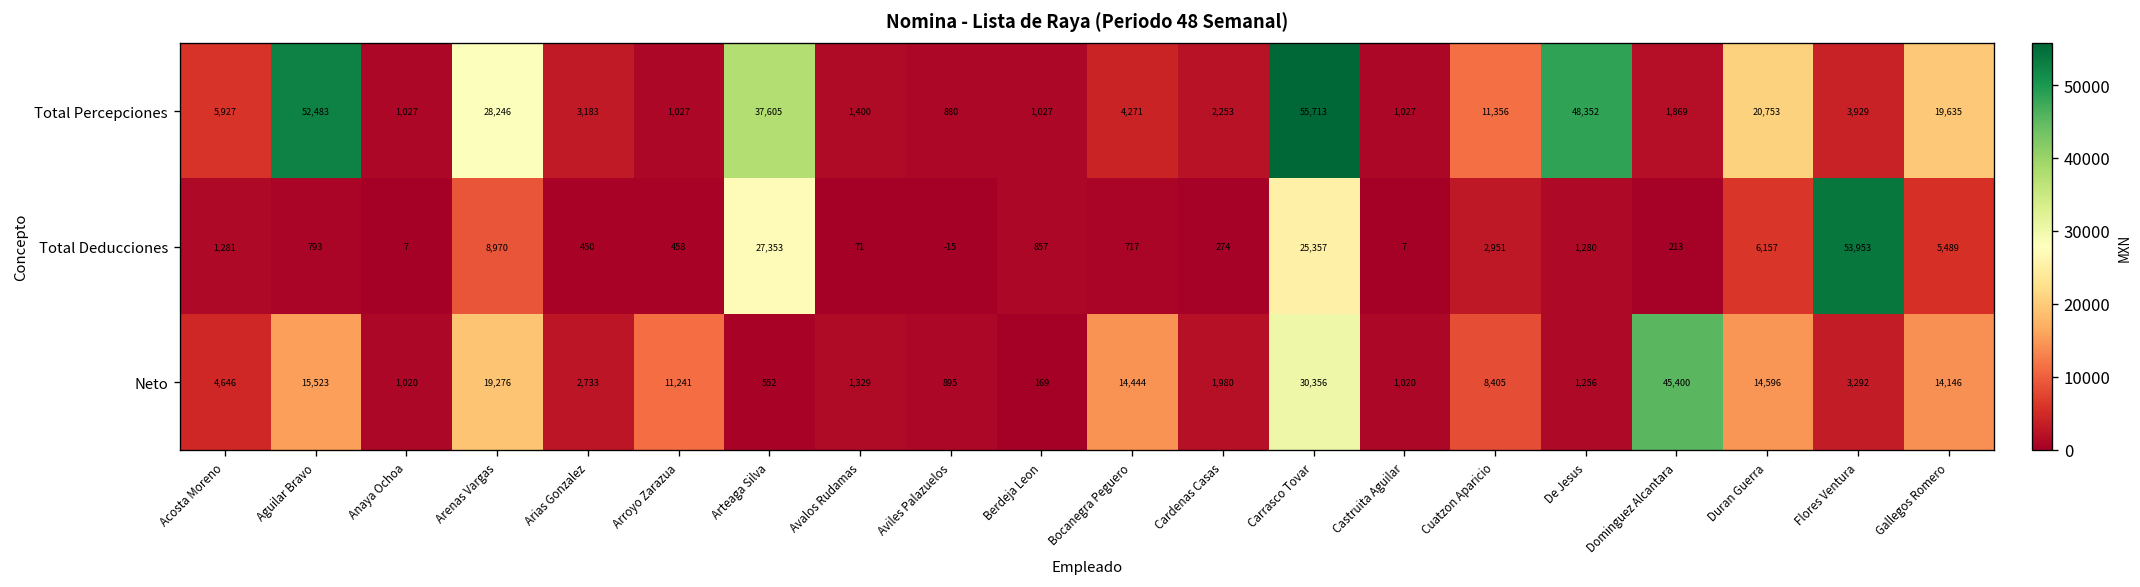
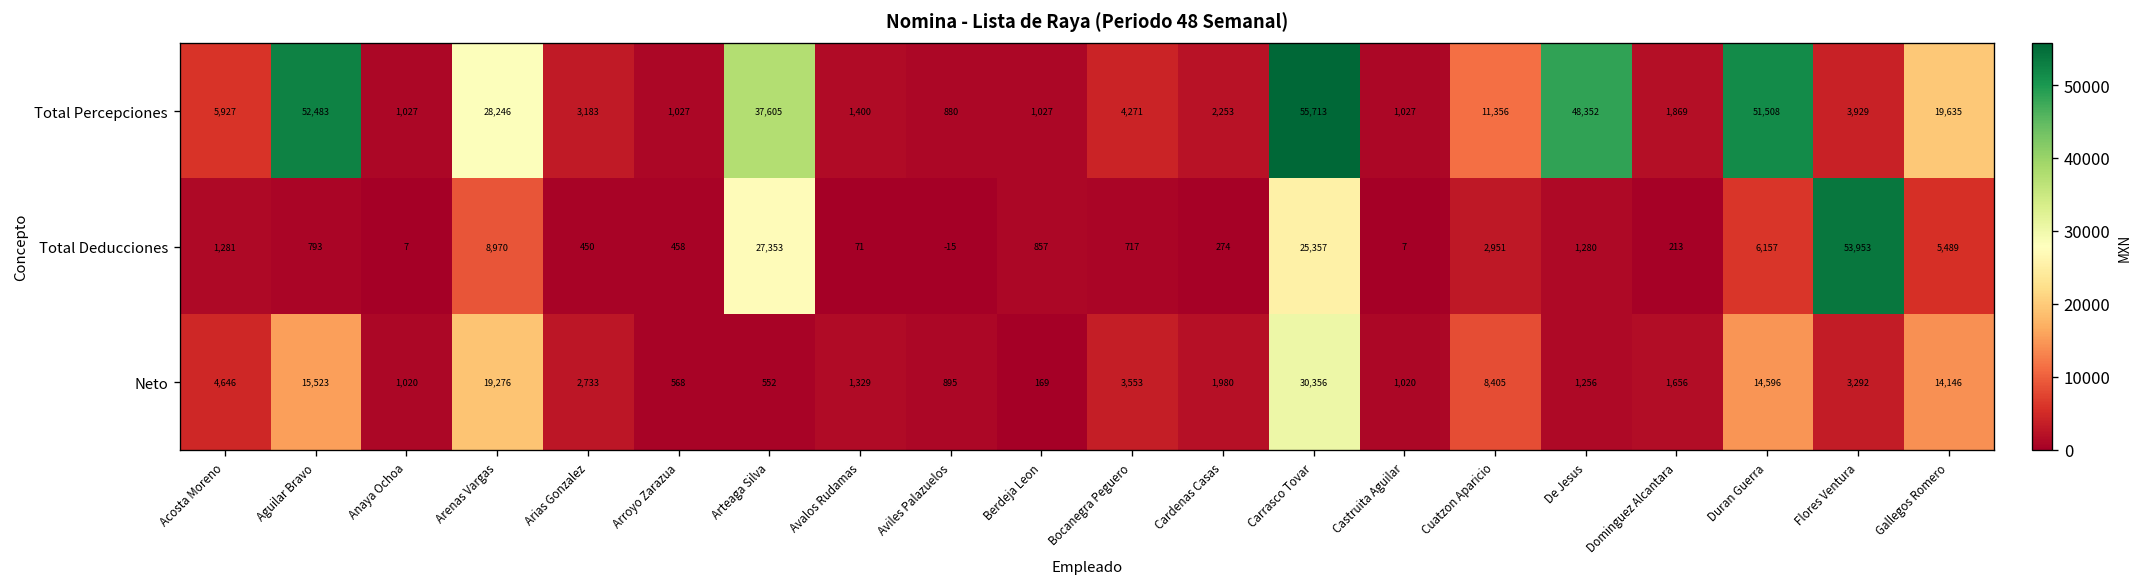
Total Percepciones, Duran Guerra: 20,753 -> 51,508
Neto, Arroyo Zarazua: 11,241 -> 568
Neto, Bocanegra Peguero: 14,444 -> 3,553
Neto, Dominguez Alcantara: 45,400 -> 1,656
